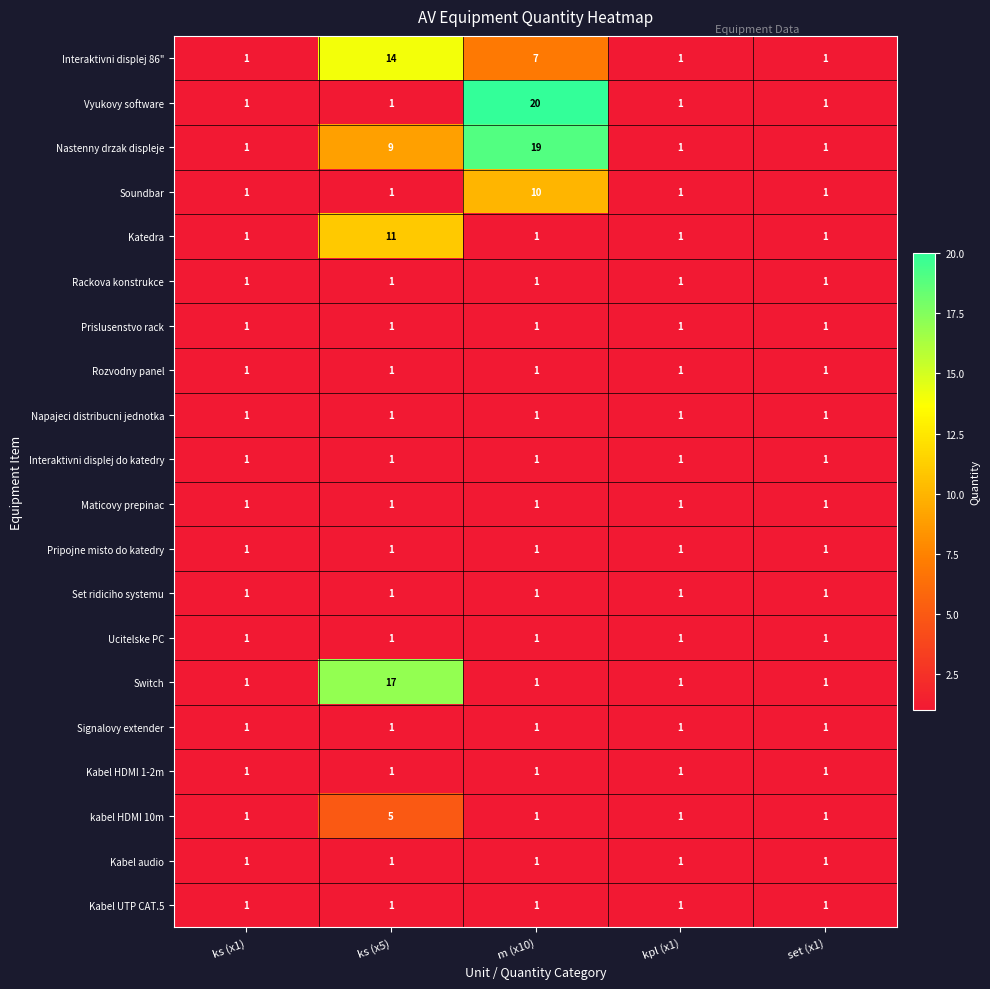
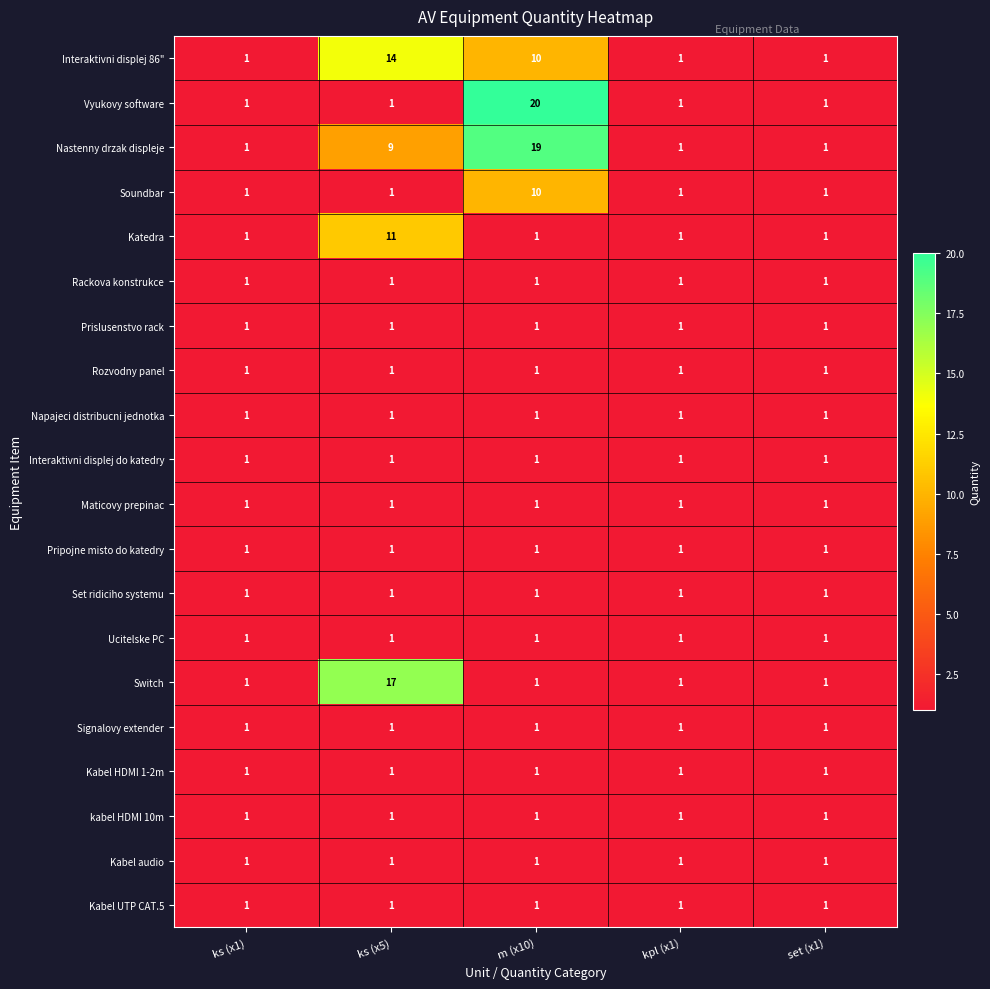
Interaktivni displej 86", m (x10): 7 -> 10
kabel HDMI 10m, ks (x5): 5 -> 1
